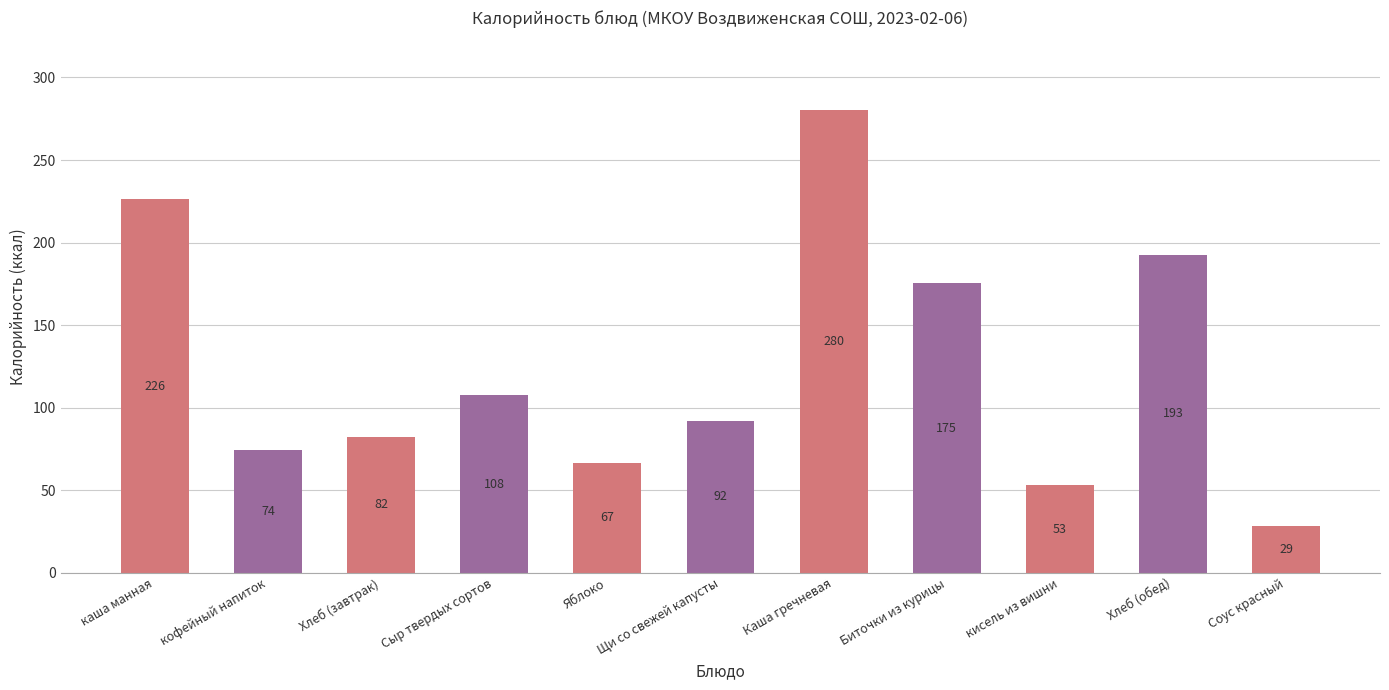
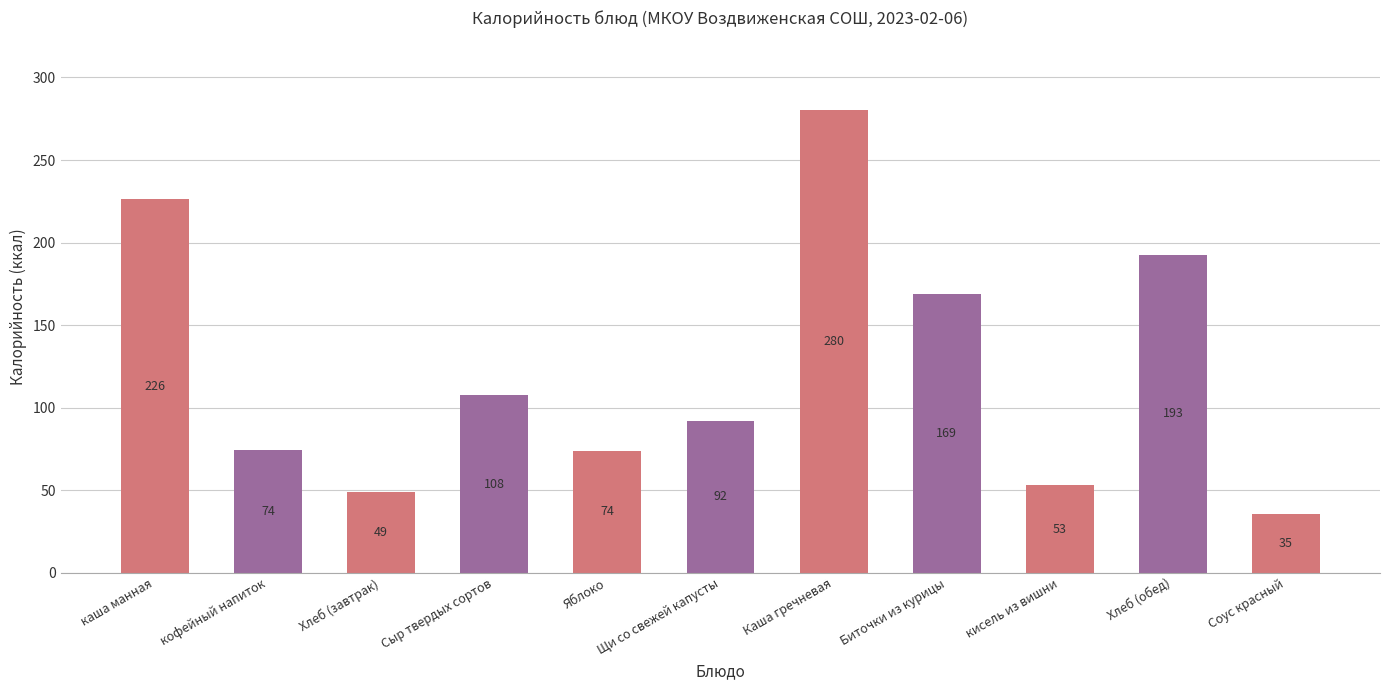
Хлеб (завтрак): 82 -> 49
Яблоко: 67 -> 74
Биточки из курицы: 175 -> 169
Соус красный: 29 -> 35
